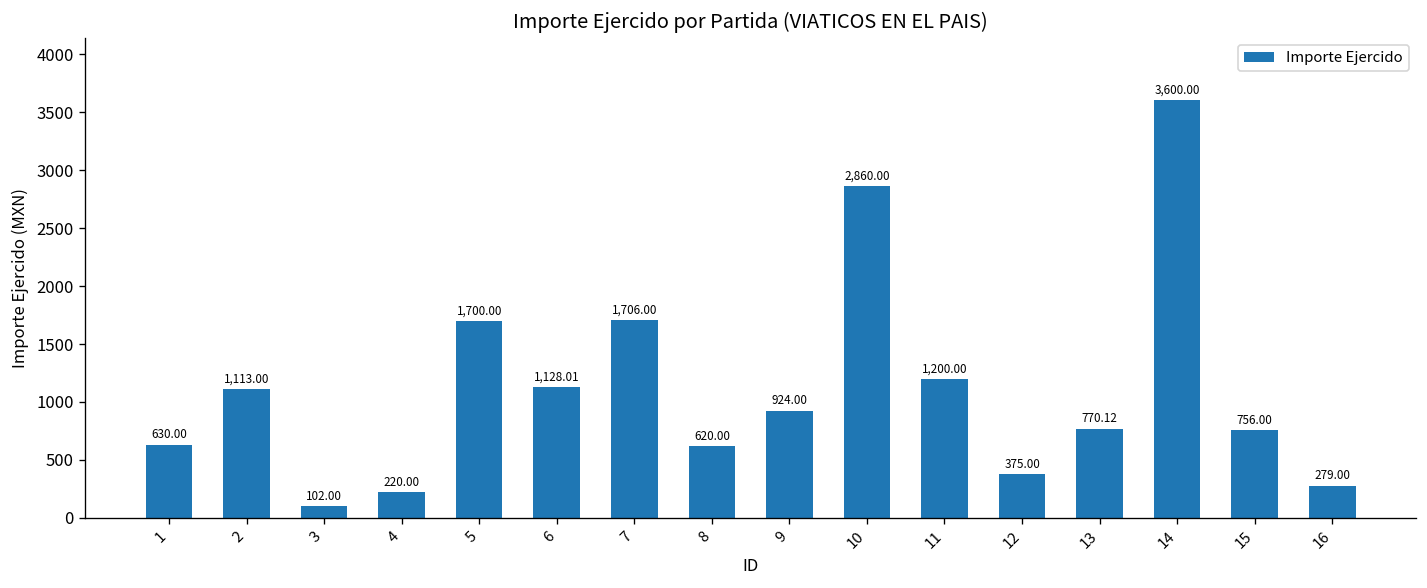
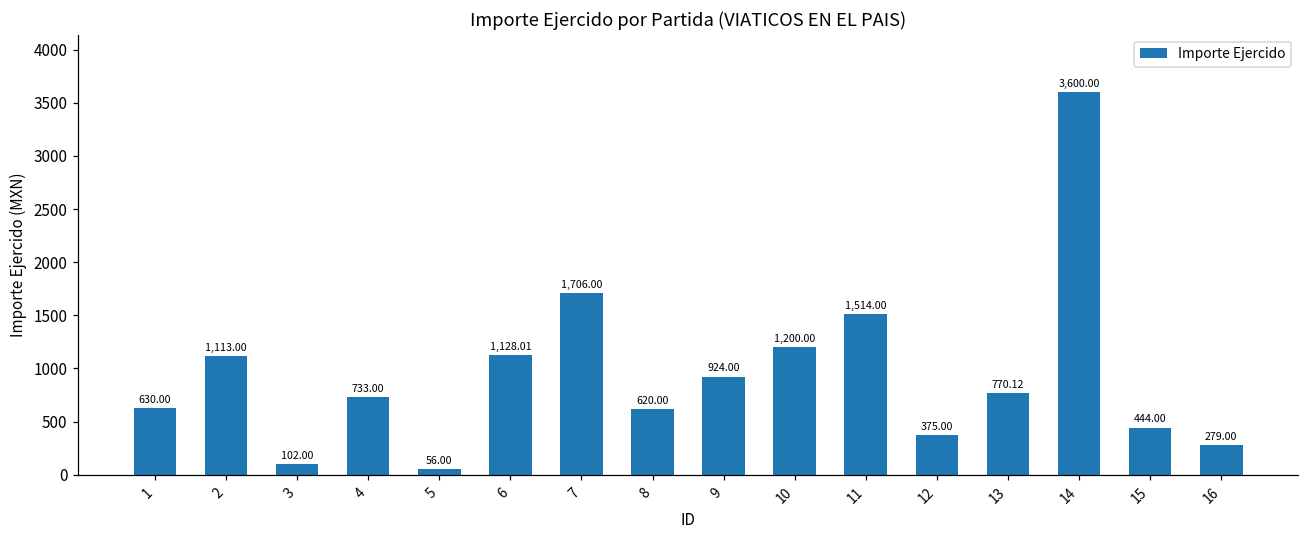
4: 220.00 -> 733.00
5: 1,700.00 -> 56.00
10: 2,860.00 -> 1,200.00
11: 1,200.00 -> 1,514.00
15: 756.00 -> 444.00
